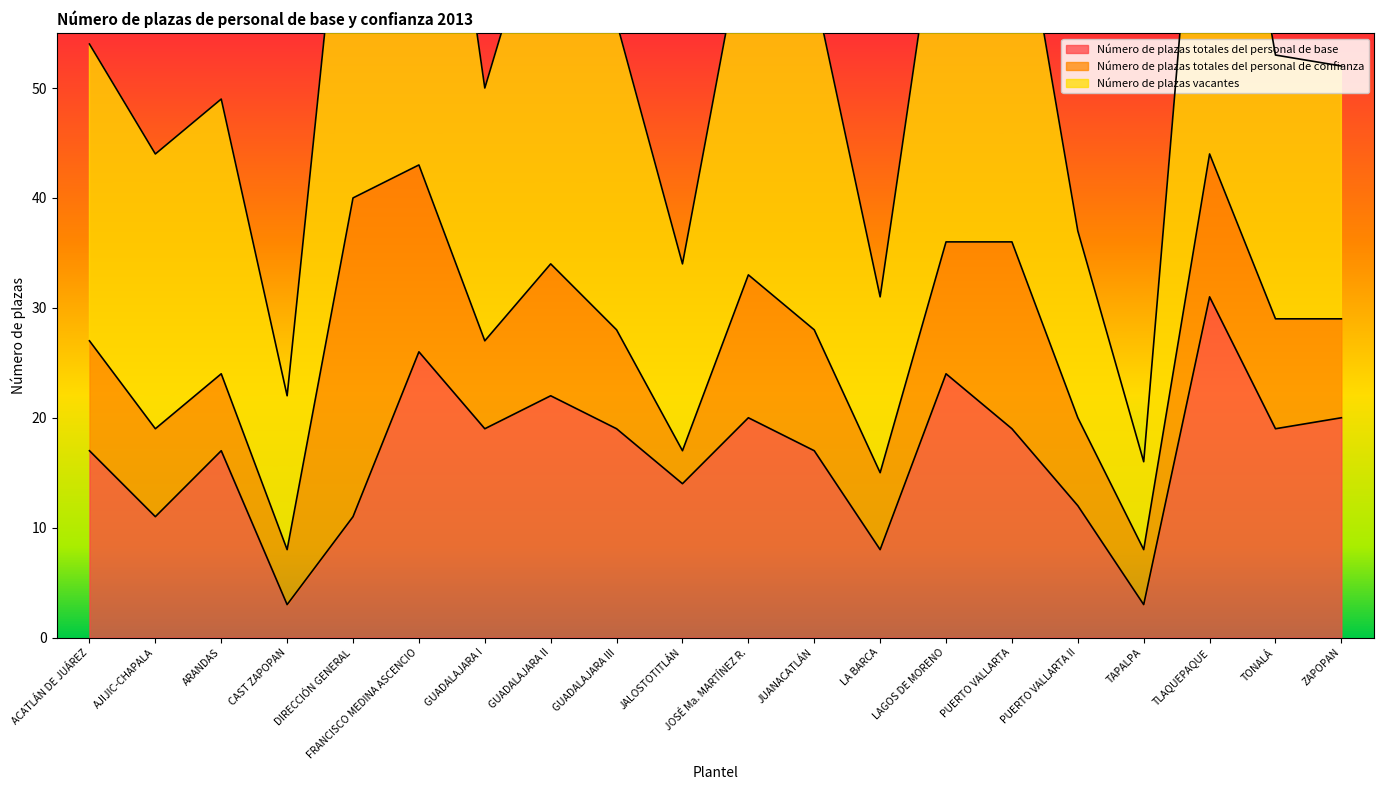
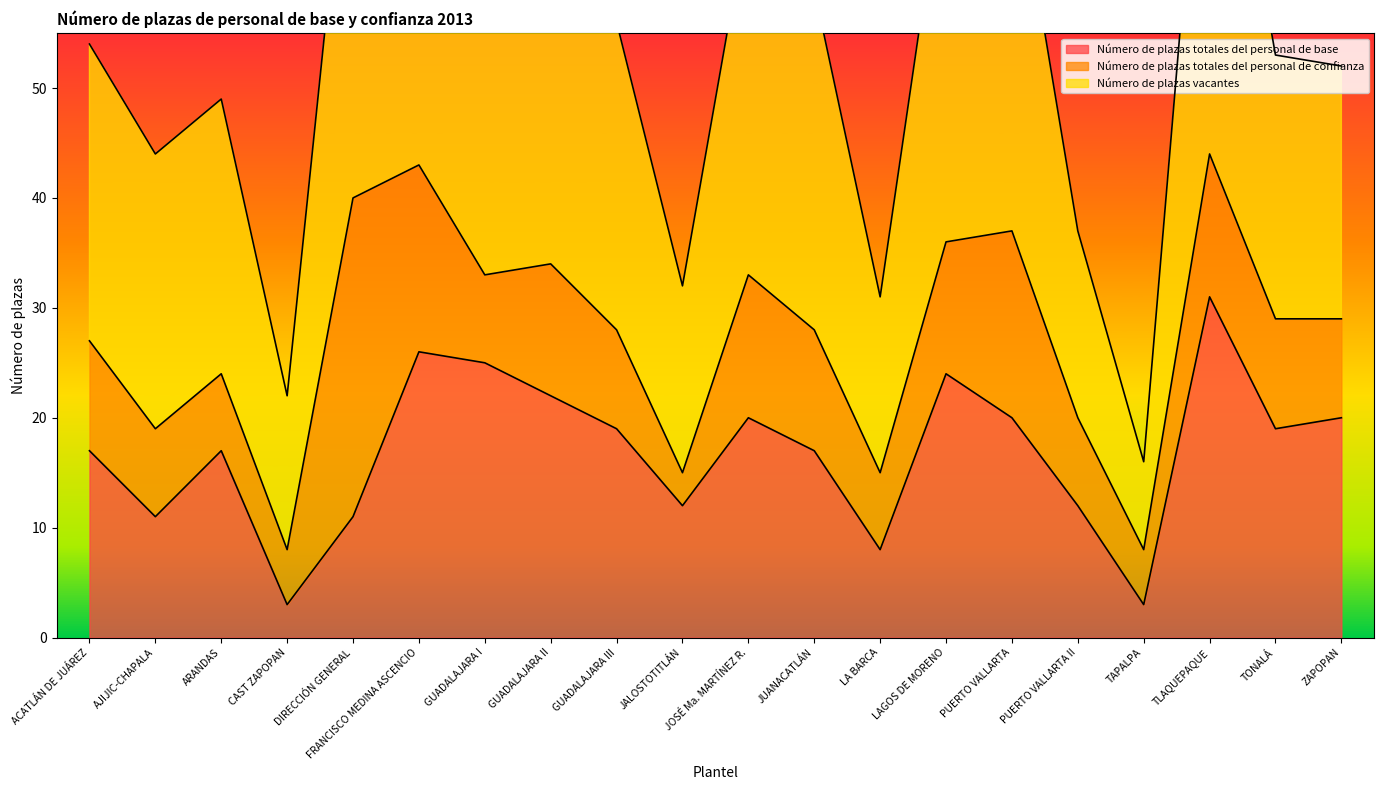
Número de plazas totales del personal de base, GUADALAJARA I: 19 -> 25
Número de plazas totales del personal de base, JALOSTOTITLÁN: 14 -> 12
Número de plazas totales del personal de base, PUERTO VALLARTA: 19 -> 20
